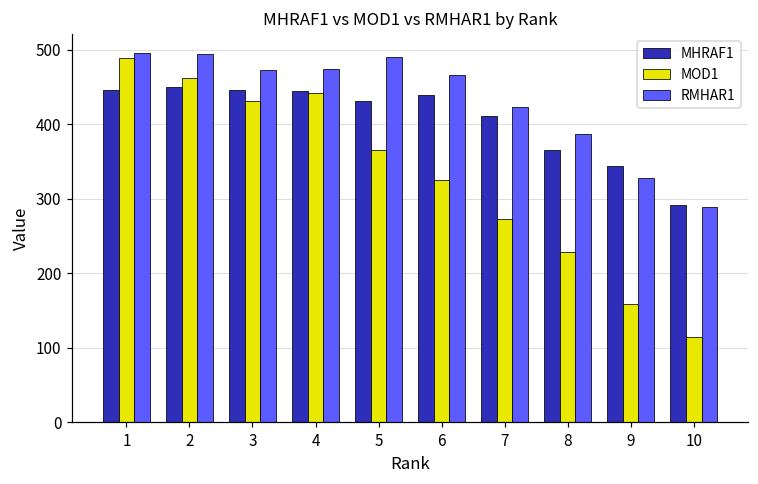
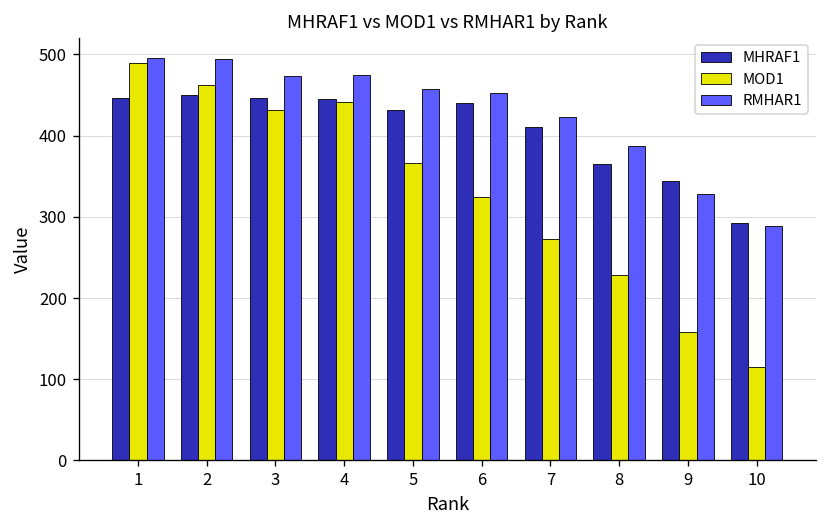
RMHAR1, 5: 490 -> 460
RMHAR1, 6: 470 -> 450
